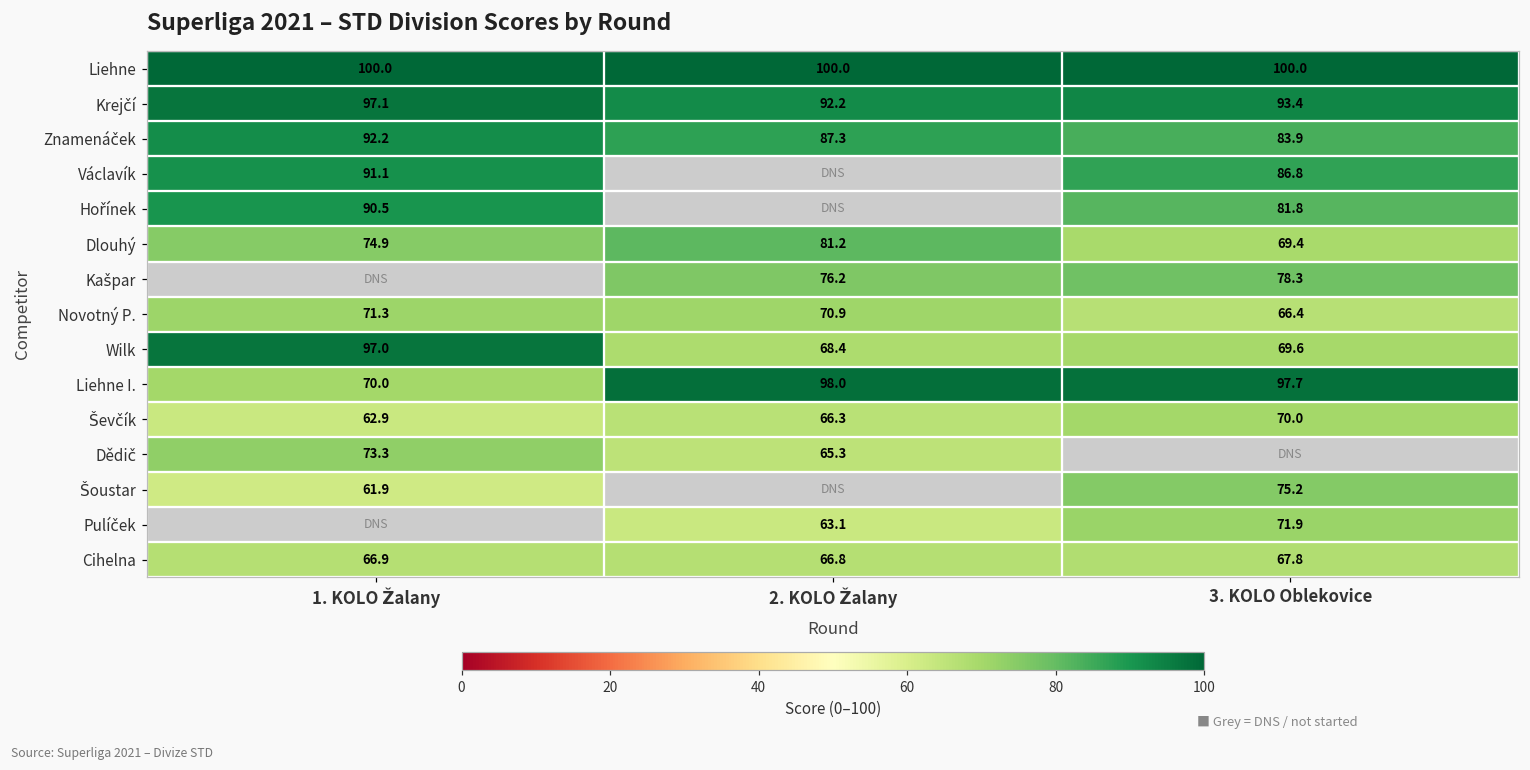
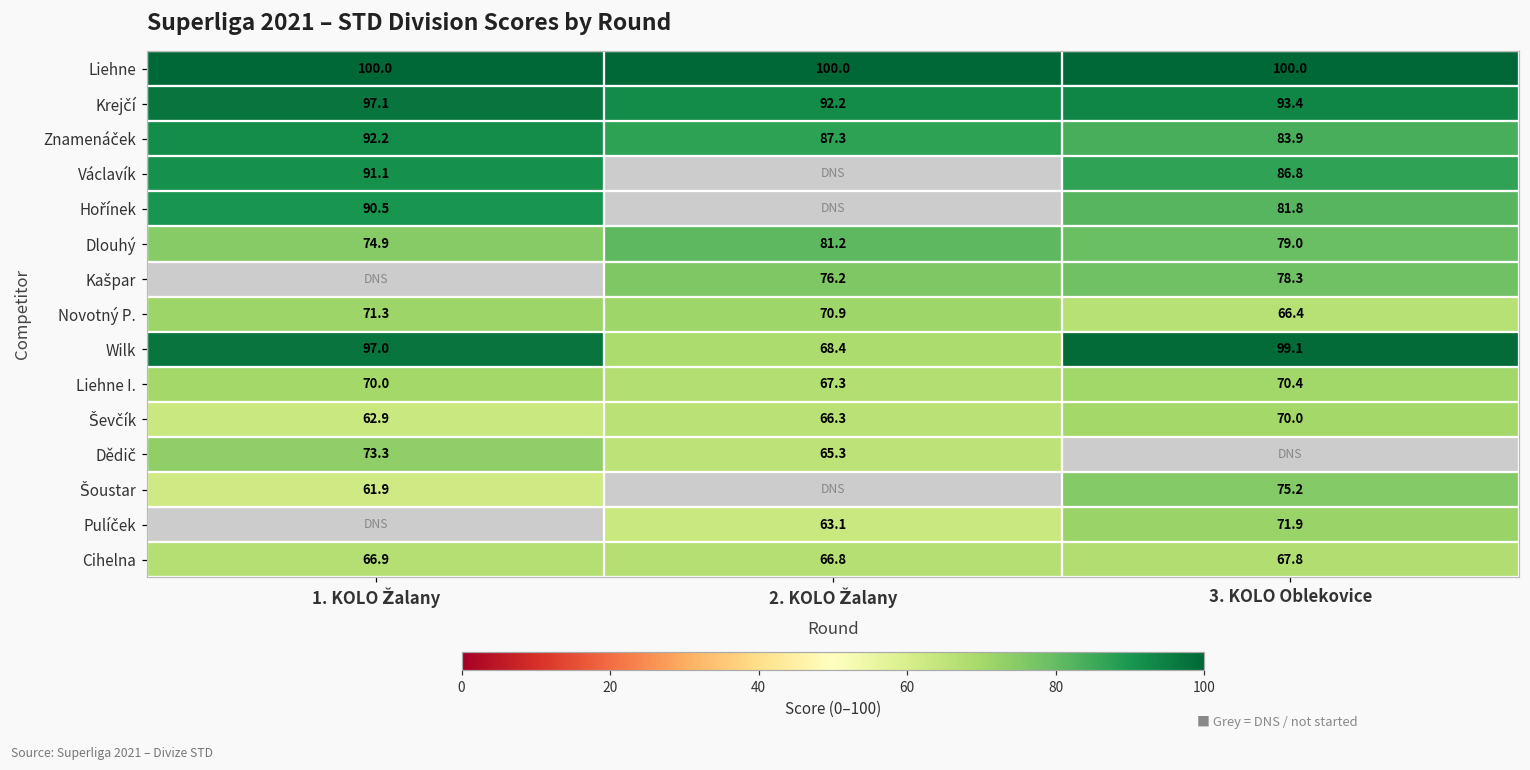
Dlouhý, 3. KOLO Oblekovice: 69.4 -> 79.0
Wilk, 3. KOLO Oblekovice: 69.6 -> 99.1
Liehne I., 2. KOLO Žalany: 98.0 -> 67.3
Liehne I., 3. KOLO Oblekovice: 97.7 -> 70.4
